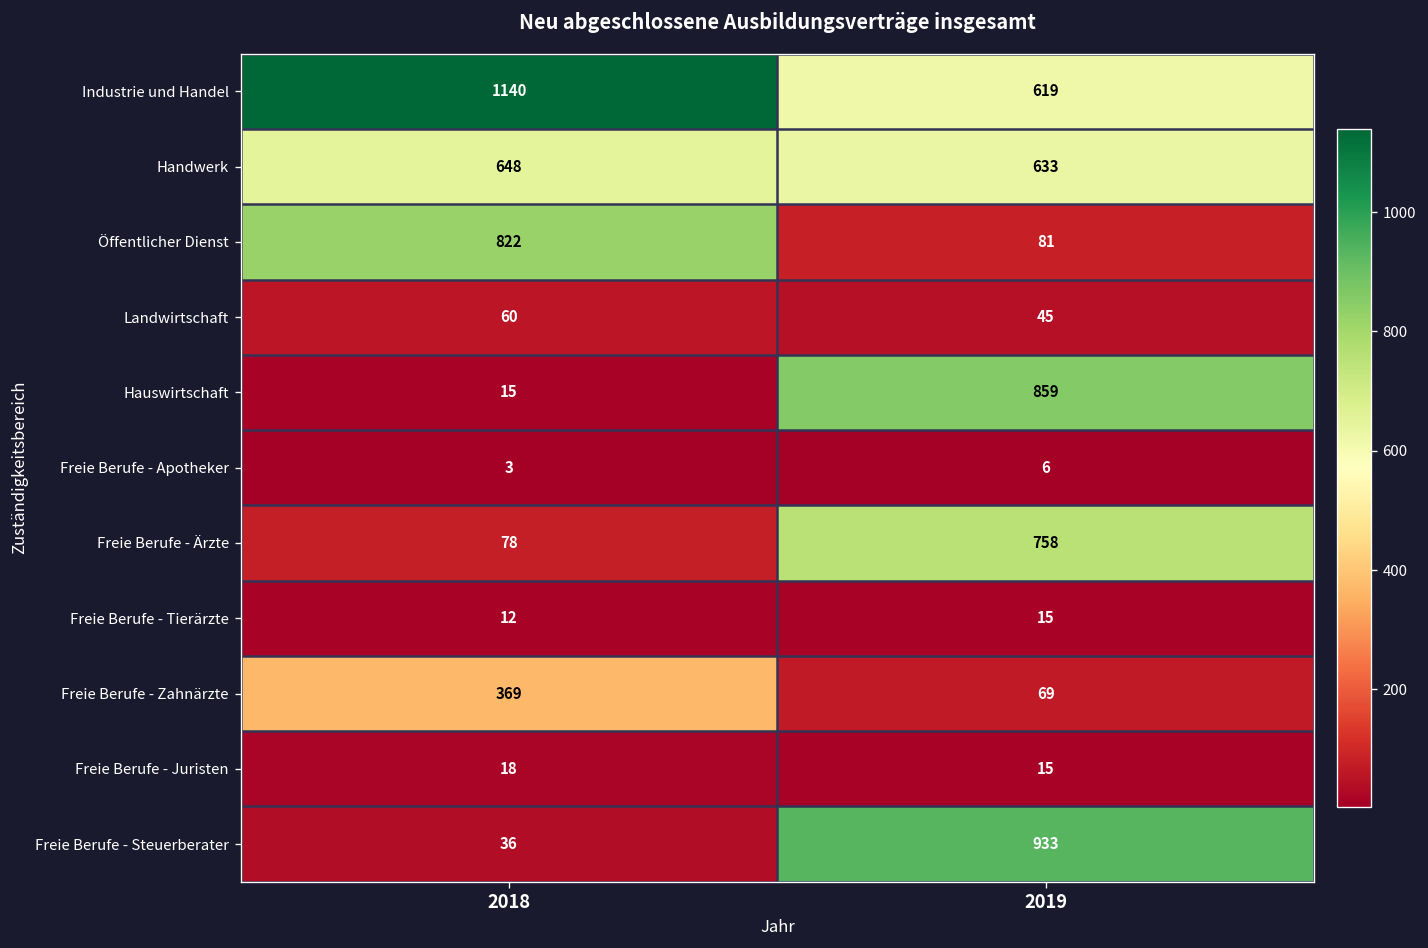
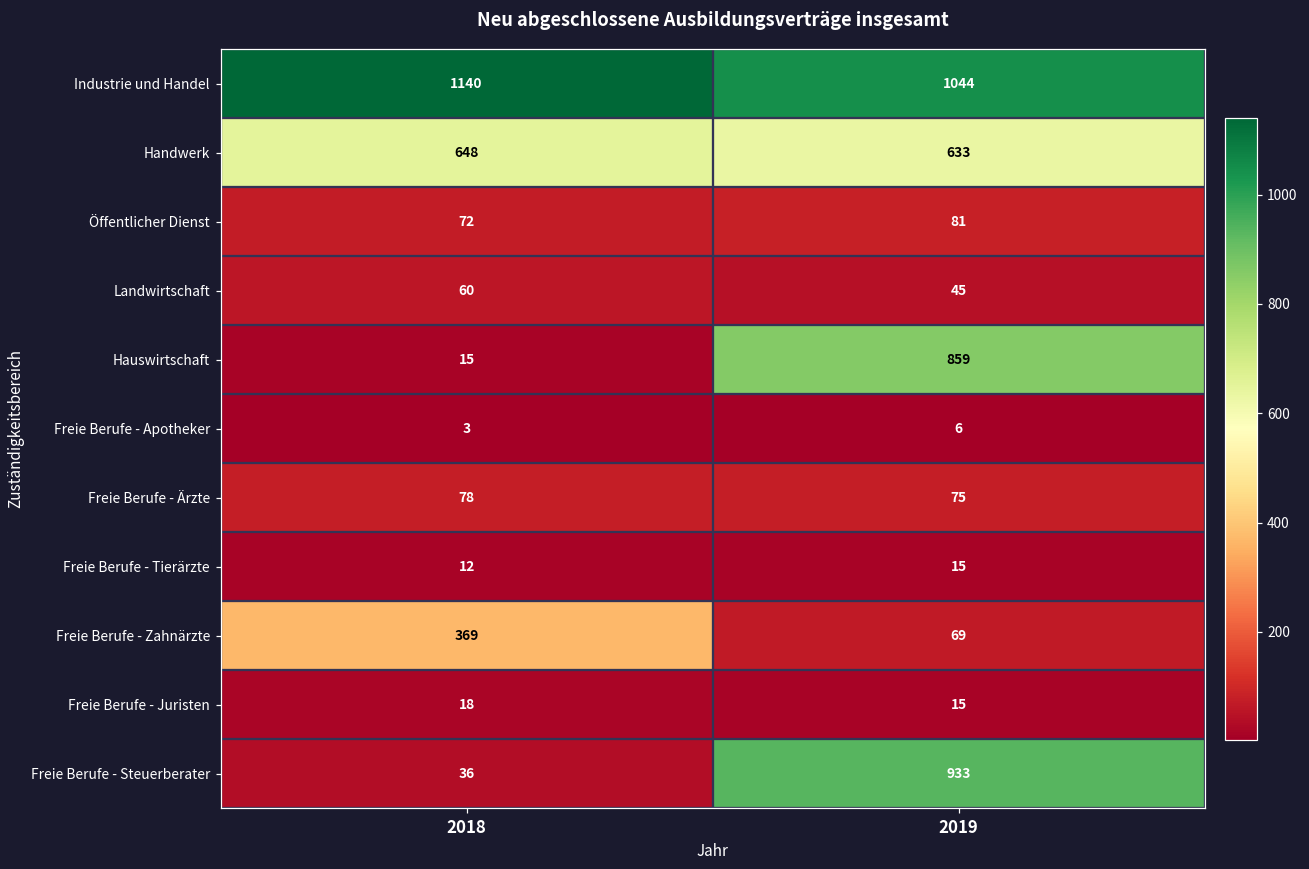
Industrie und Handel, 2019: 619 -> 1044
Öffentlicher Dienst, 2018: 822 -> 72
Freie Berufe - Ärzte, 2019: 758 -> 75
